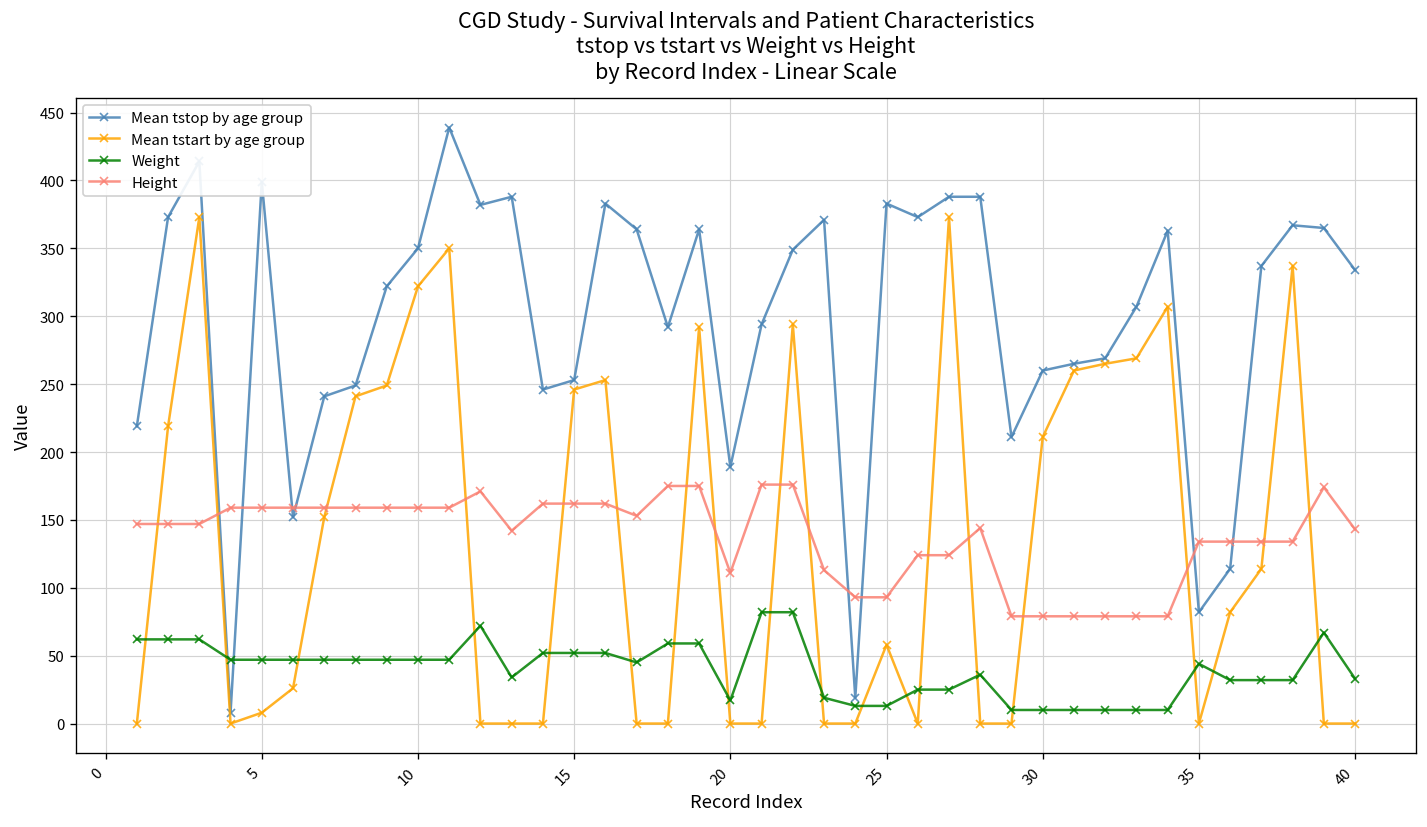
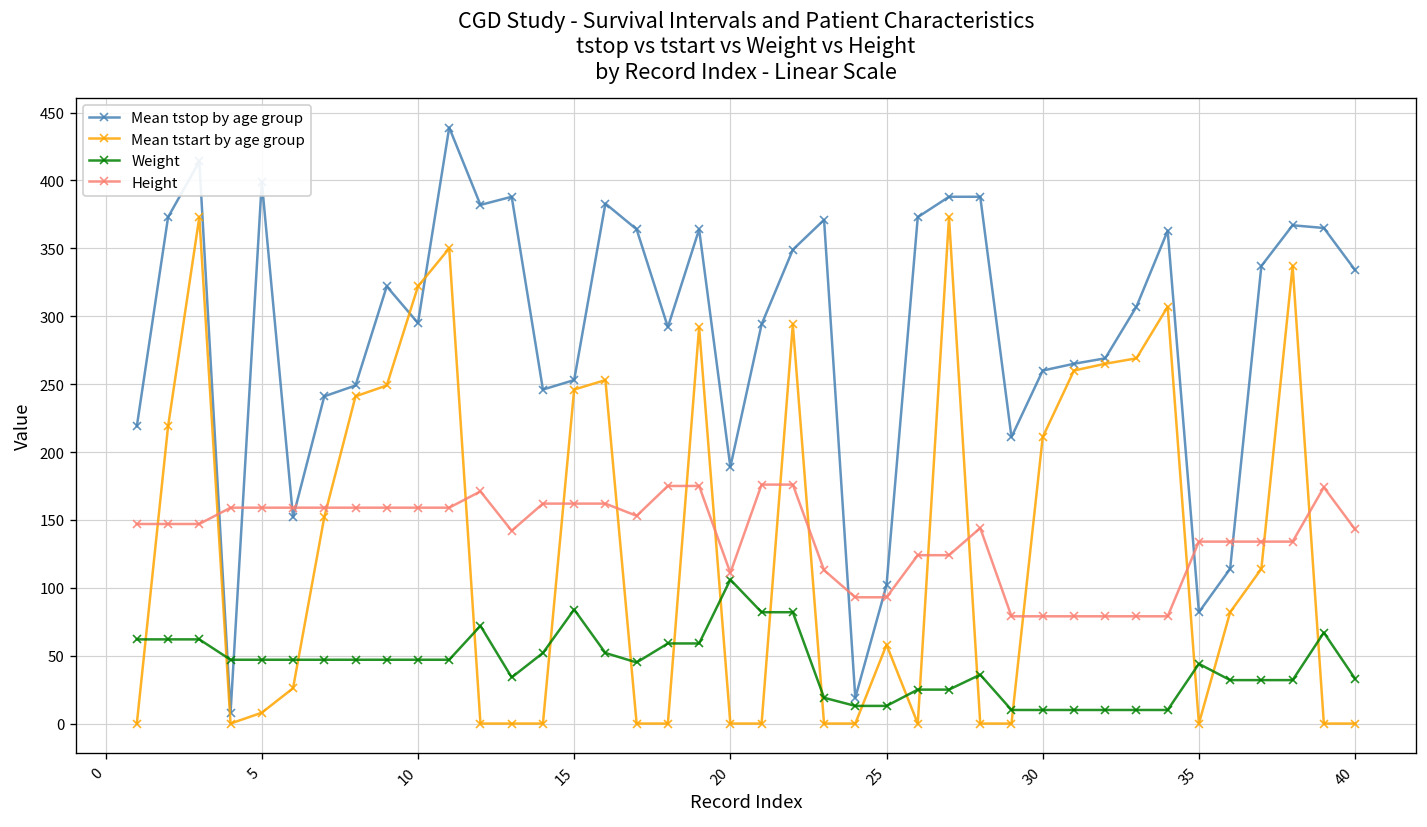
Mean tstop by age group, 10: 350 -> 295
Weight, 15: 52 -> 84
Weight, 20: 17 -> 106
Mean tstop by age group, 25: 383 -> 102
